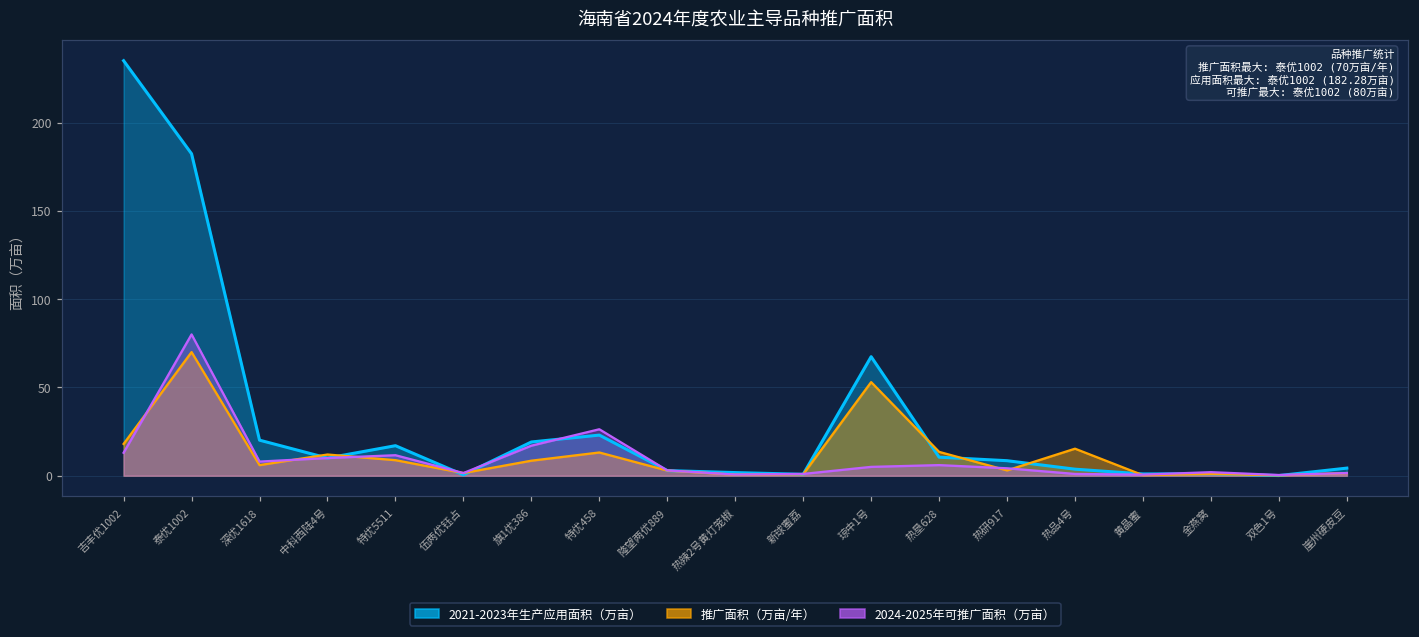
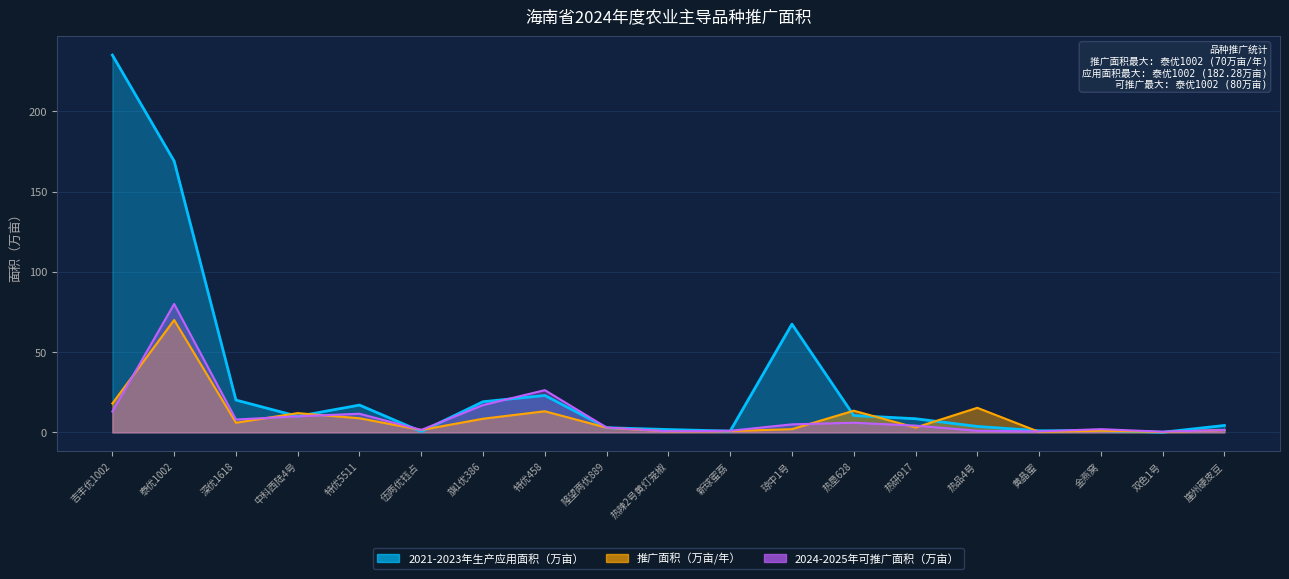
2021-2023年生产应用面积（万亩）, 泰优1002: 182 -> 169
推广面积（万亩/年）, 琼中1号: 53 -> 2
